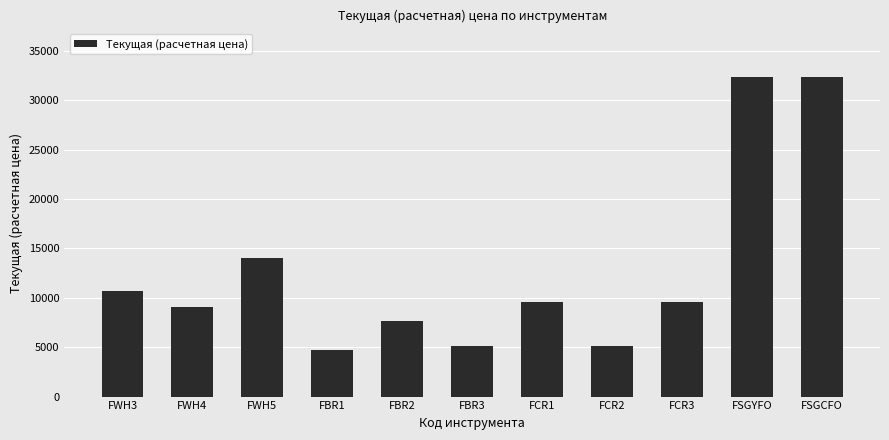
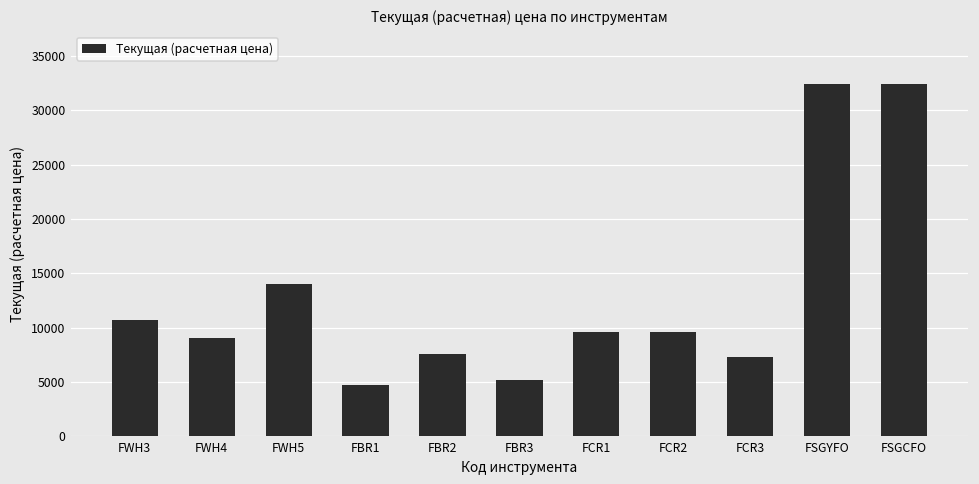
FCR2: 5000 -> 10000
FCR3: 10000 -> 7000
